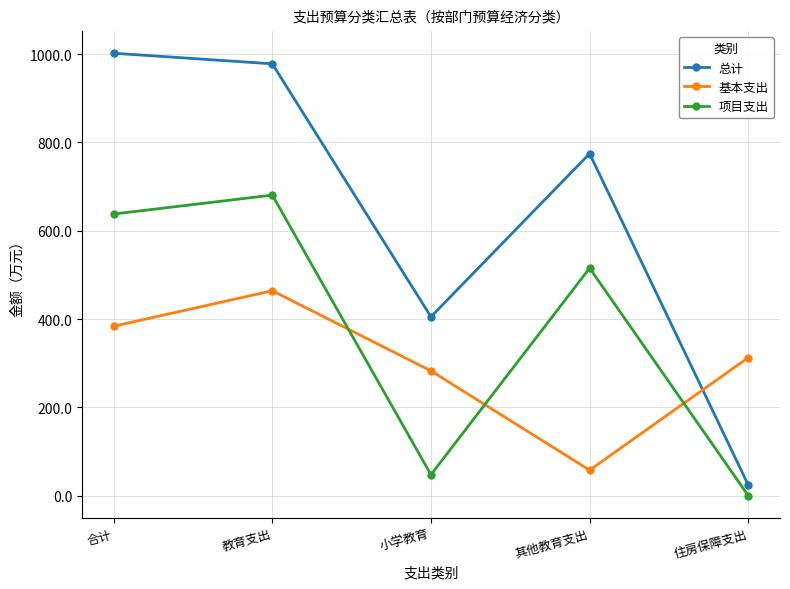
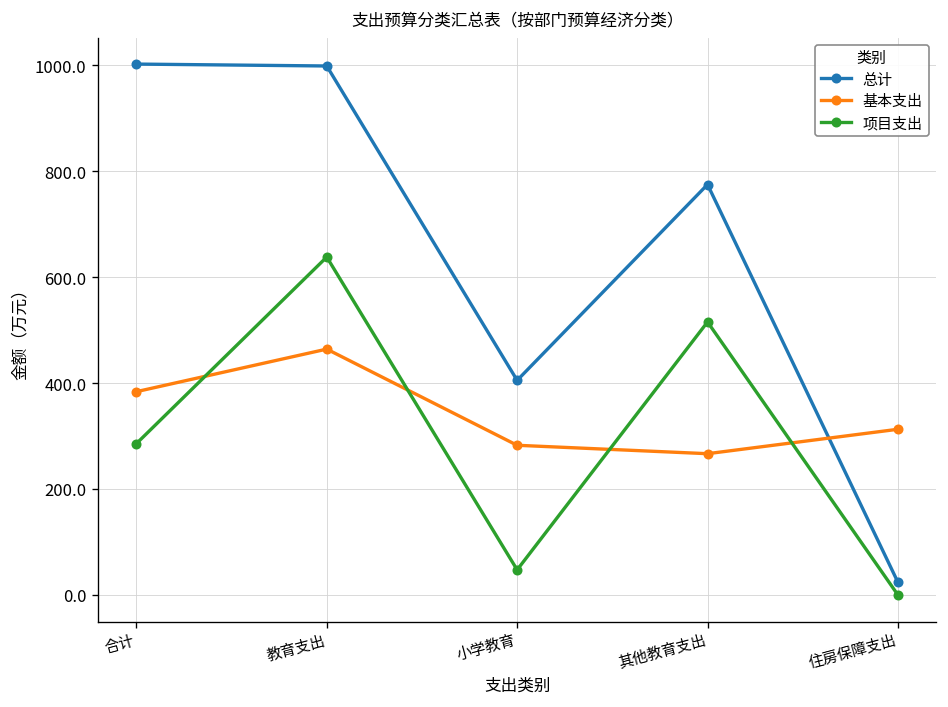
项目支出, 合计: 640 -> 290
总计, 教育支出: 980 -> 1000
项目支出, 教育支出: 680 -> 640
基本支出, 其他教育支出: 60 -> 270
